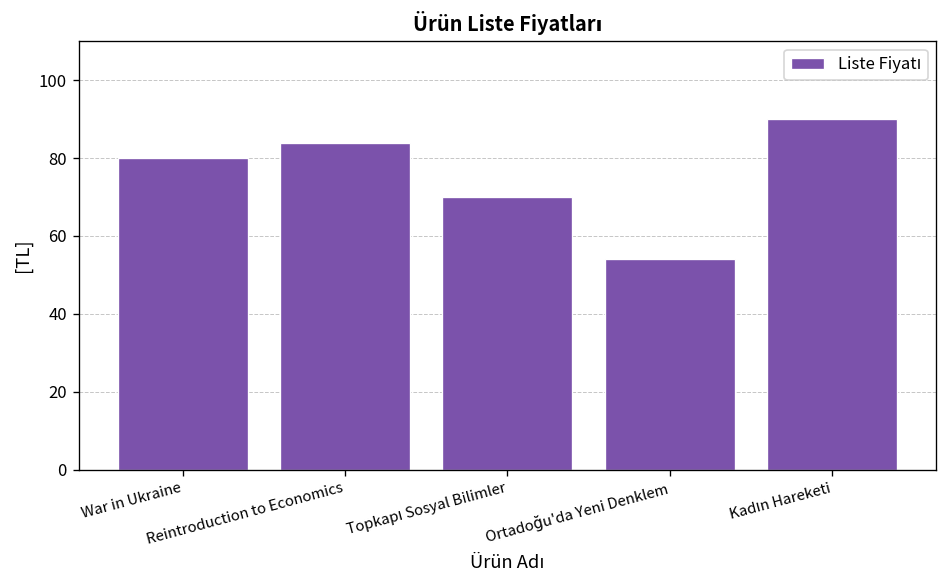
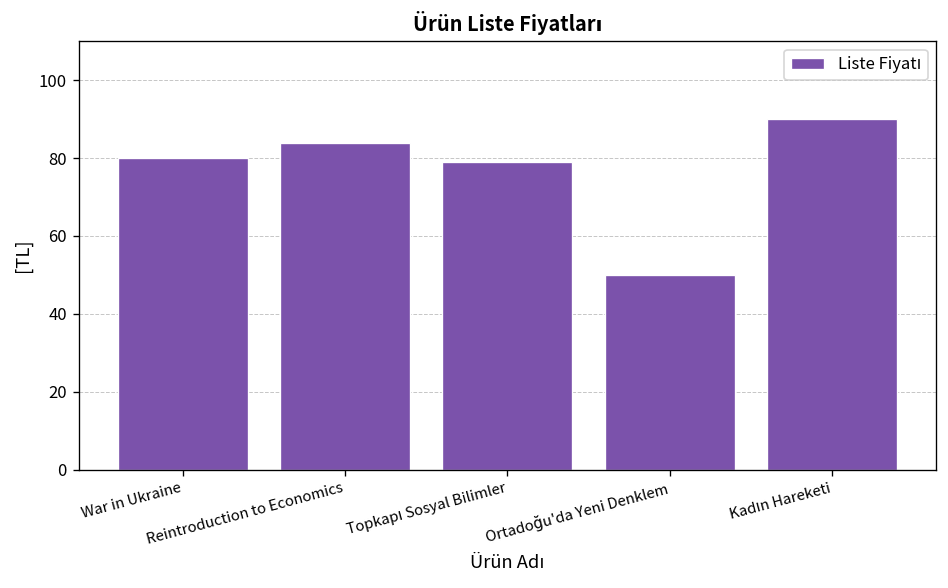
Topkapı Sosyal Bilimler: 70 -> 79
Ortadoğu'da Yeni Denklem: 54 -> 50
